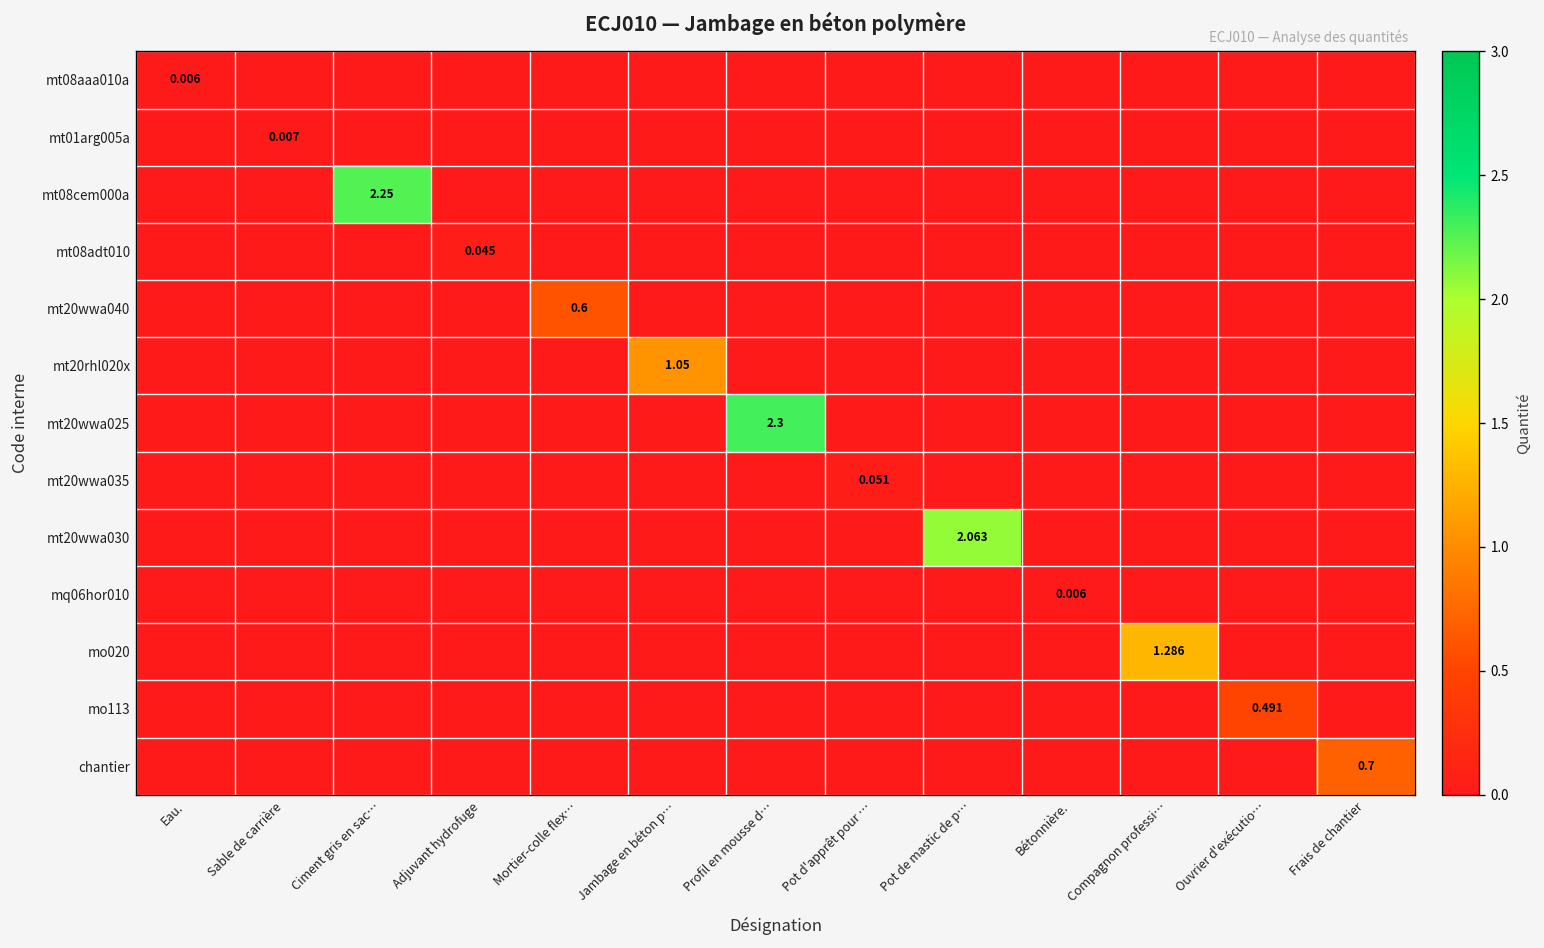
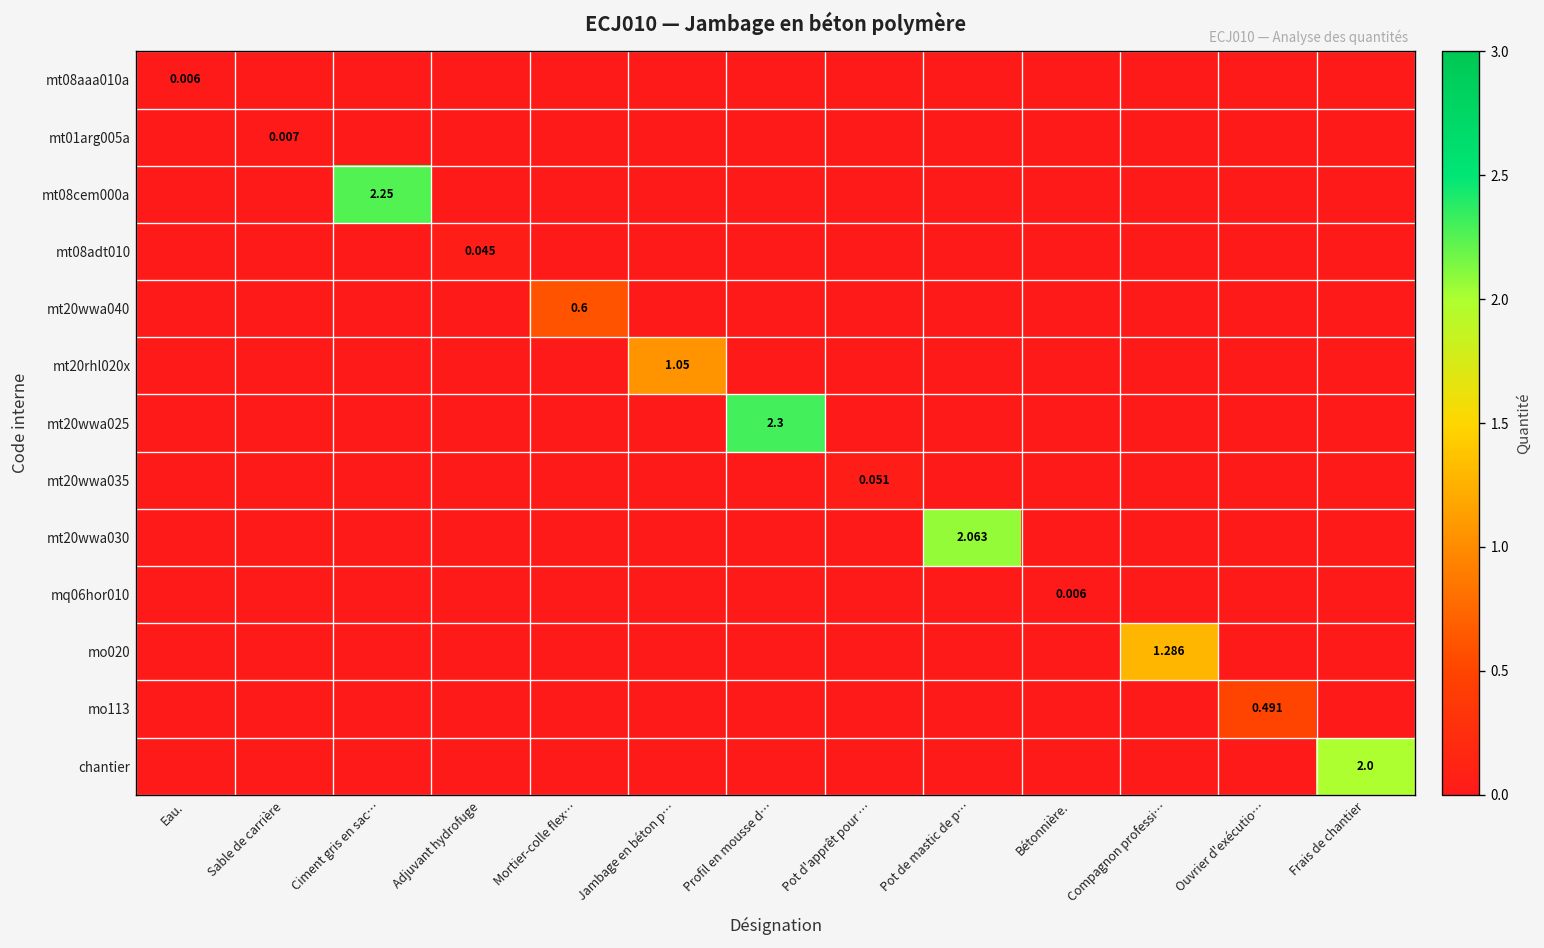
chantier, Frais de chantier: 0.7 -> 2.0
